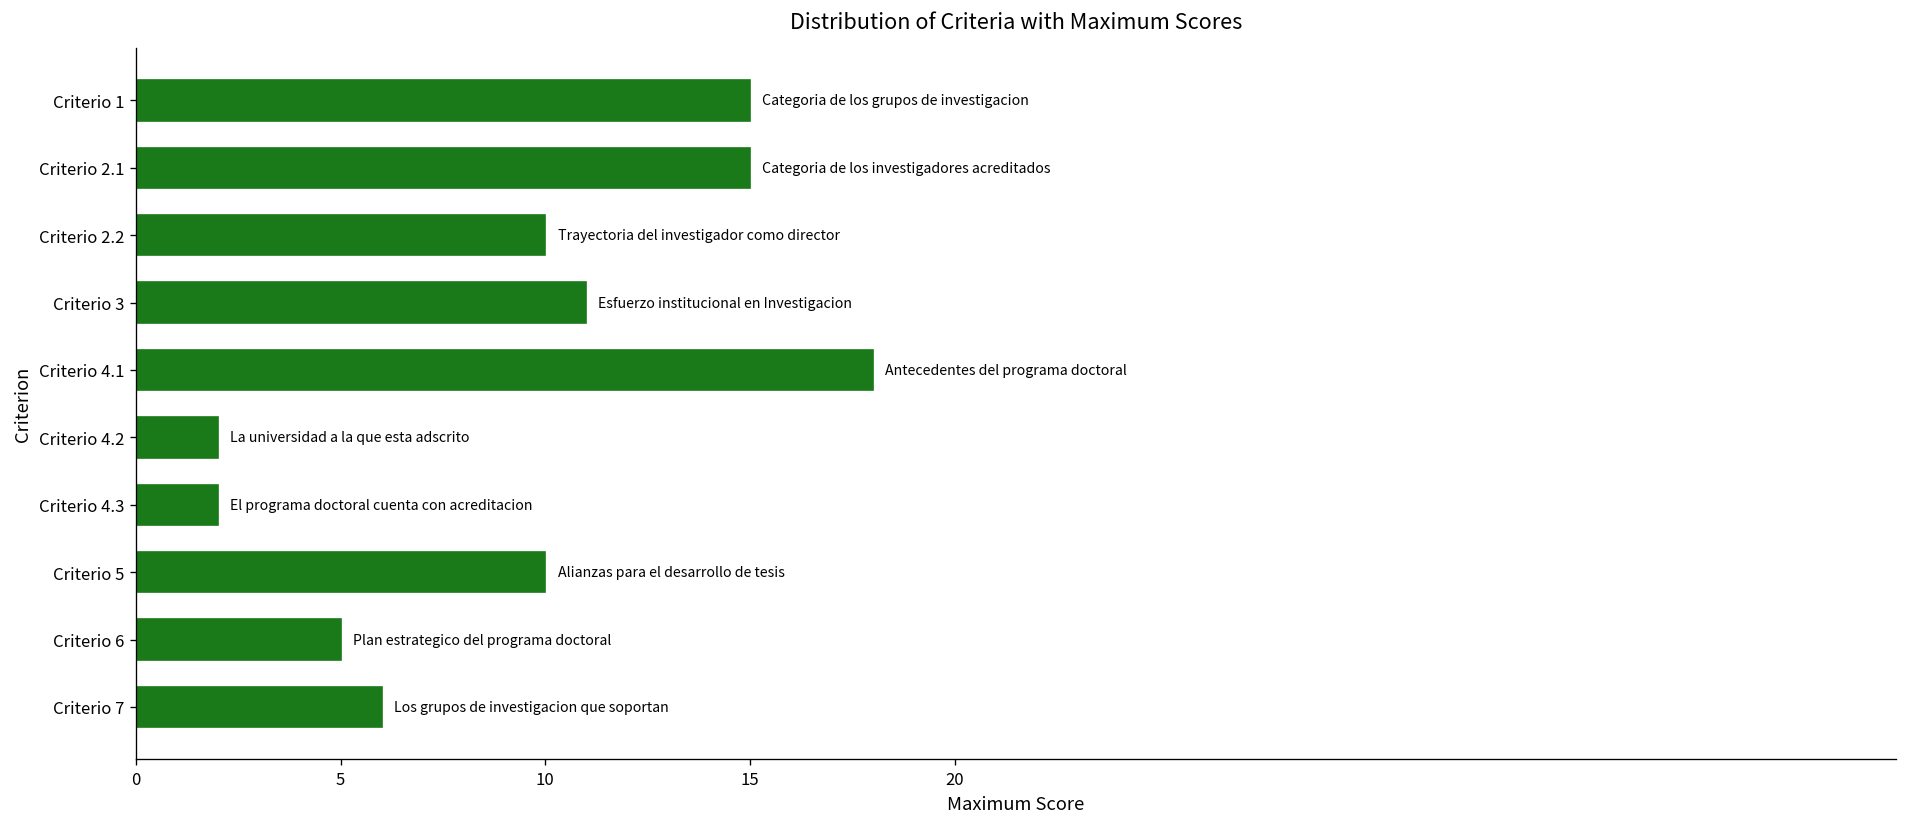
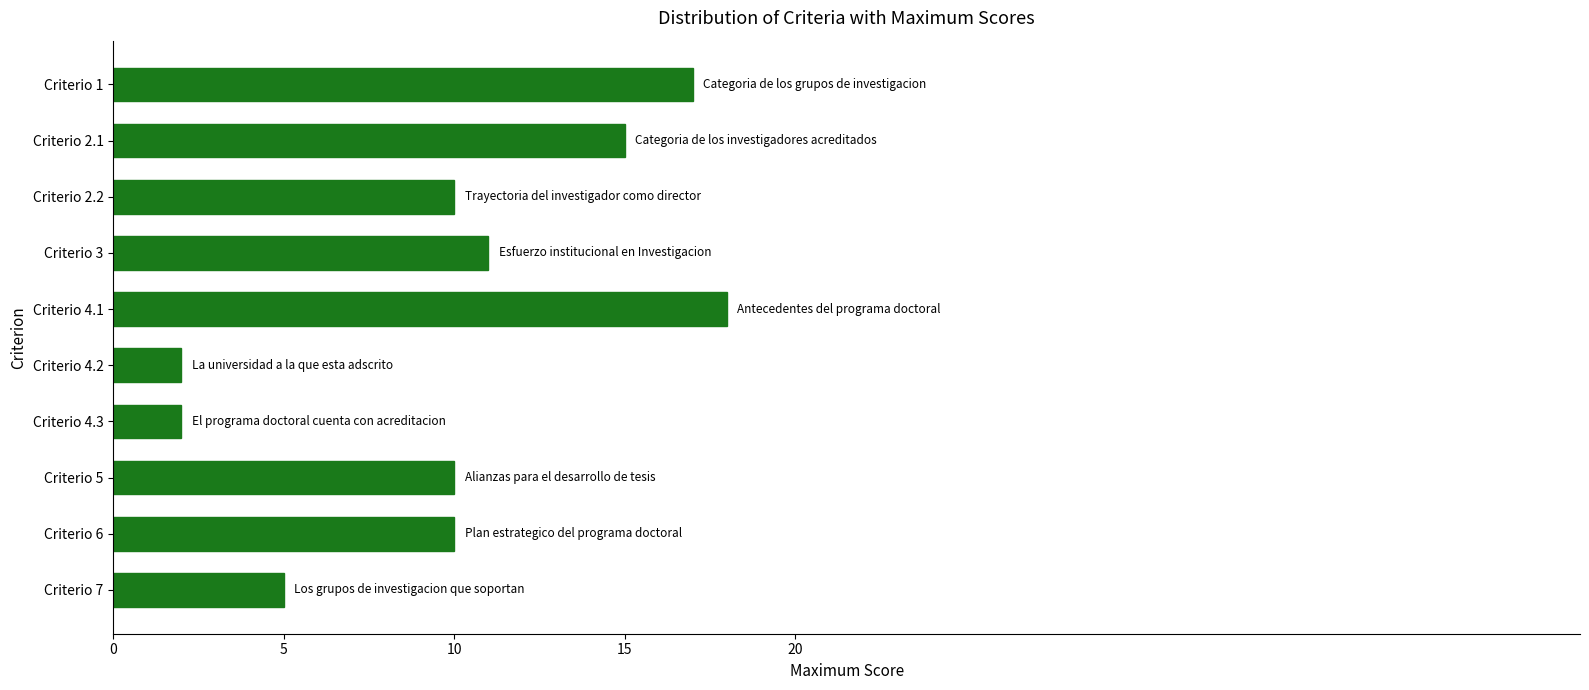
Criterio 1: 15 -> 17
Criterio 6: 5 -> 10
Criterio 7: 6 -> 5
